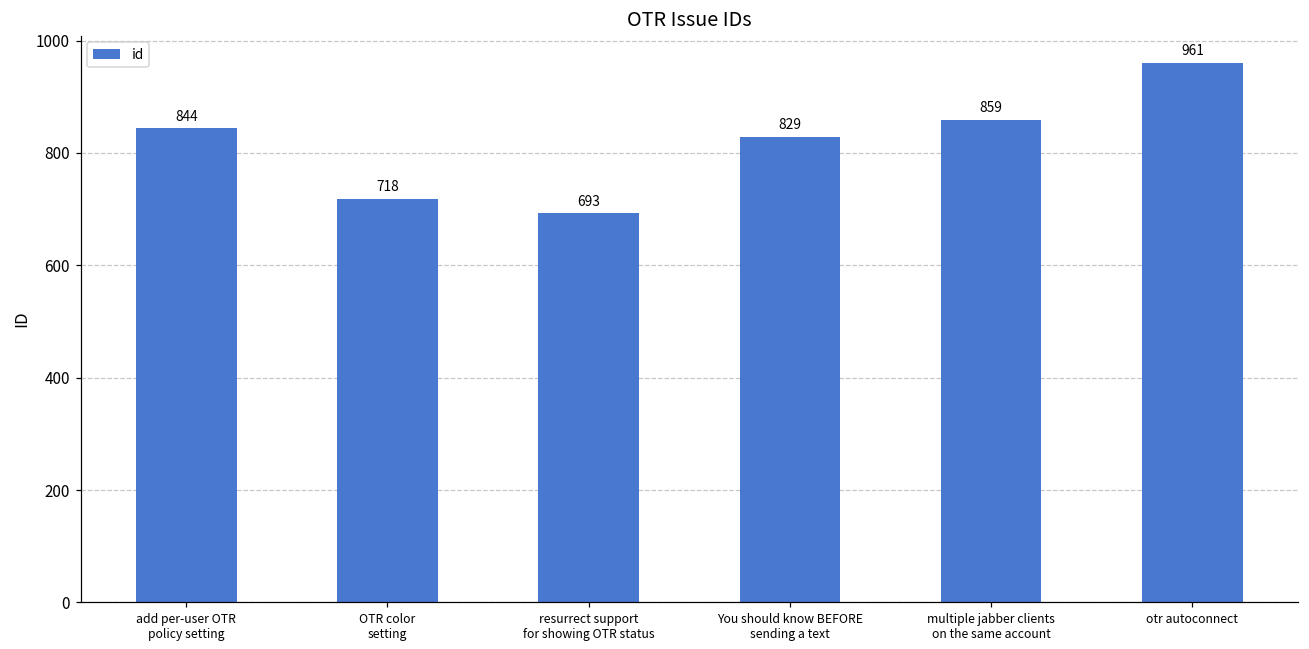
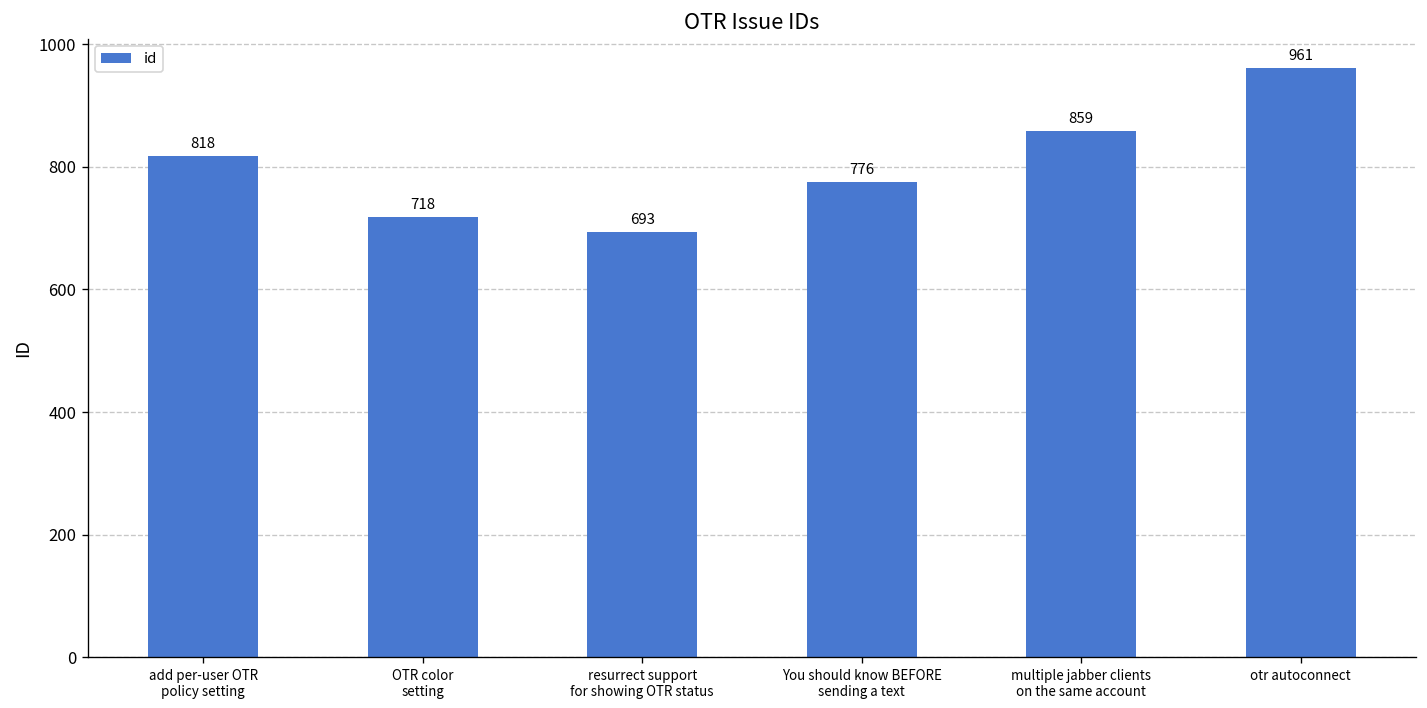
add per-user OTR policy setting: 844 -> 818
You should know BEFORE sending a text: 829 -> 776
